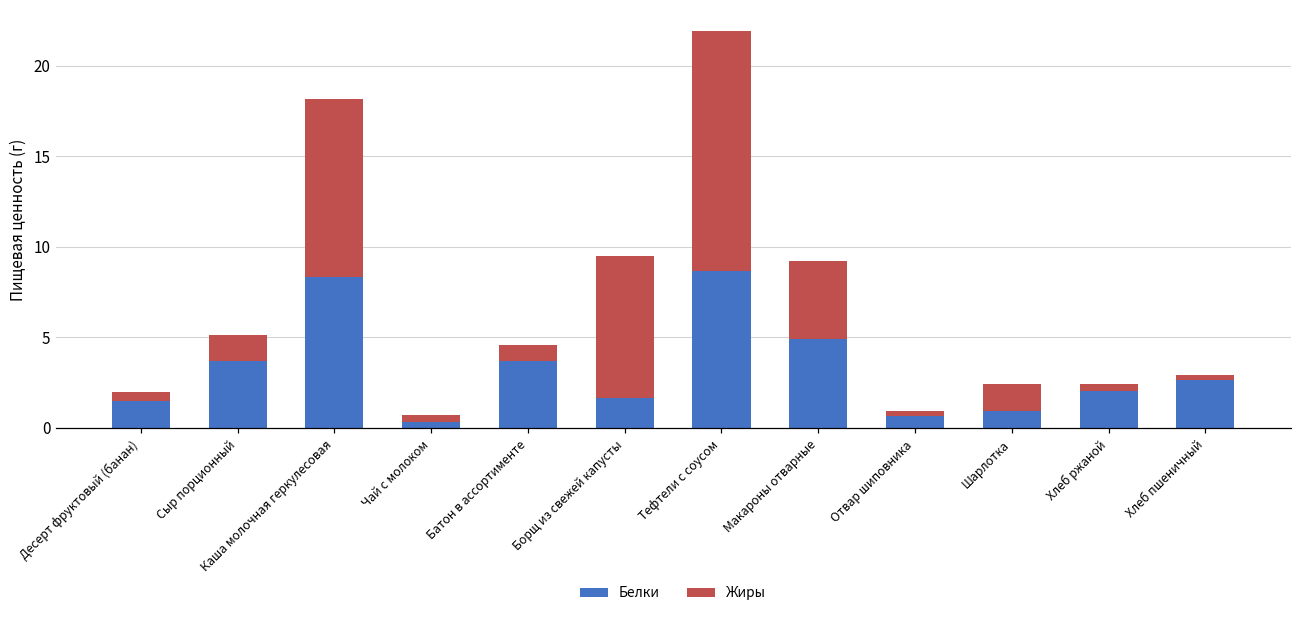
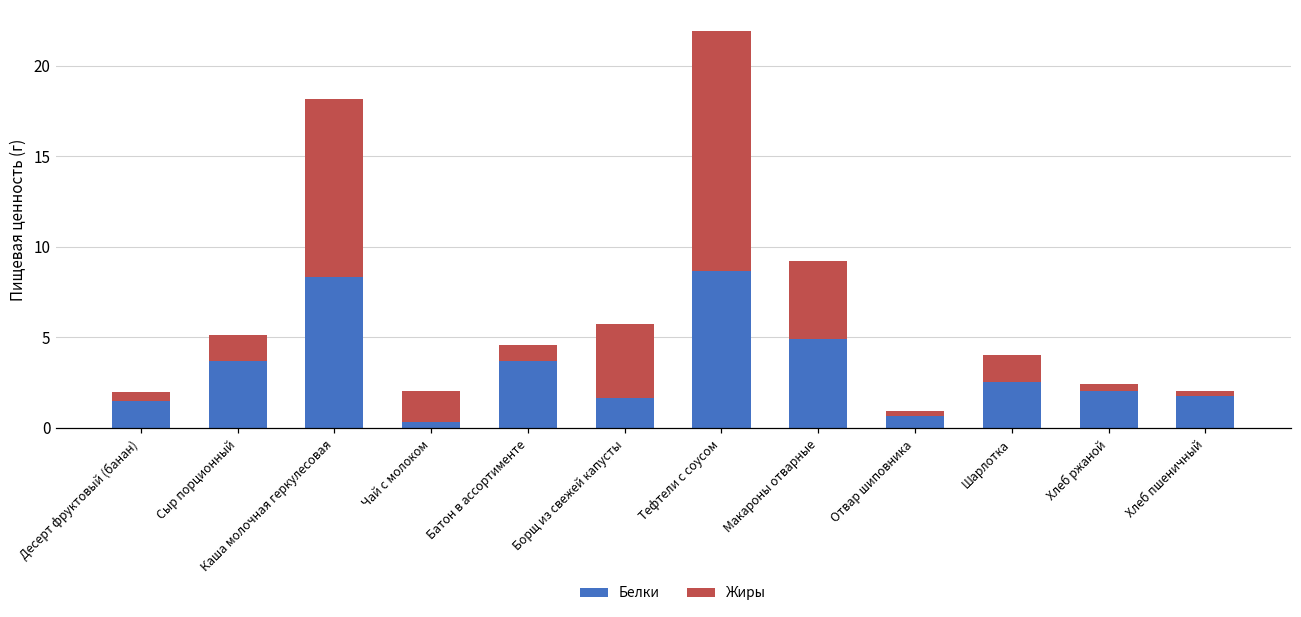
Жиры, Чай с молоком: 0.4 -> 1.8
Жиры, Борщ из свежей капусты: 7.8 -> 4.1
Белки, Шарлотка: 0.9 -> 2.6
Белки, Хлеб пшеничный: 2.7 -> 1.8
